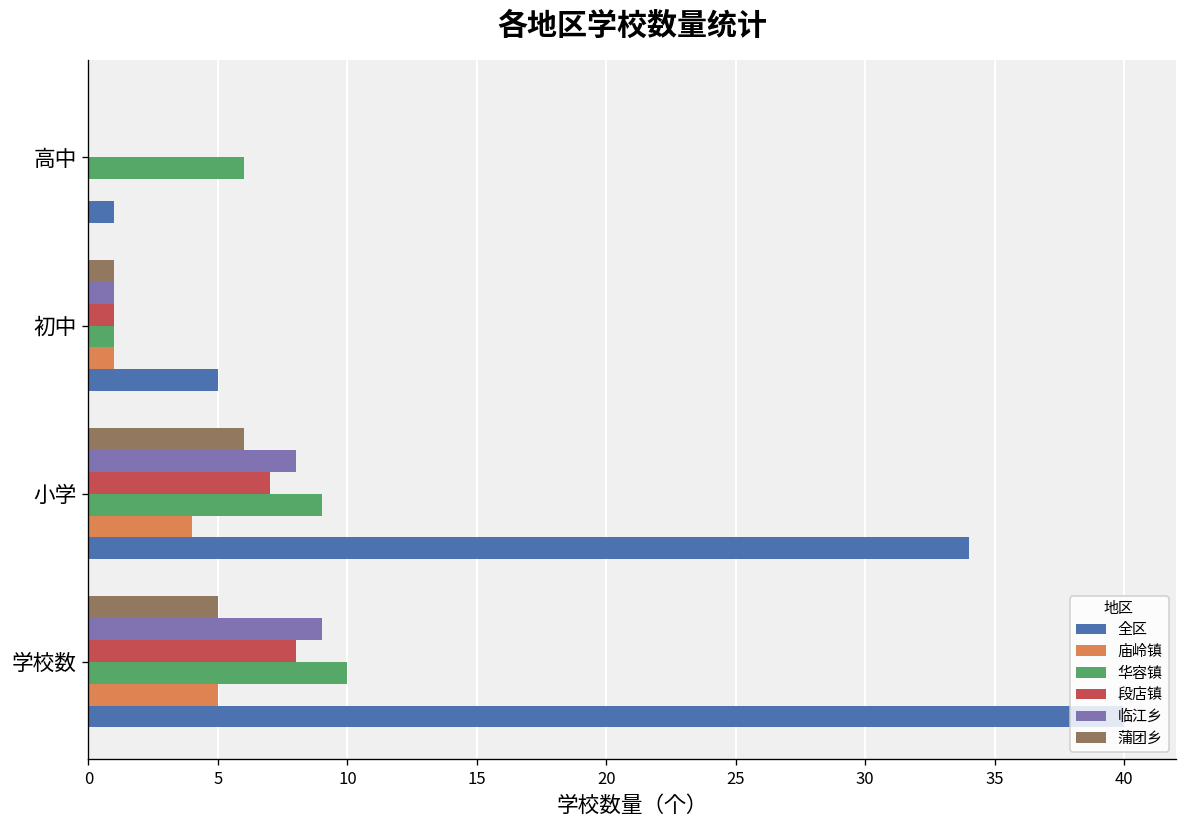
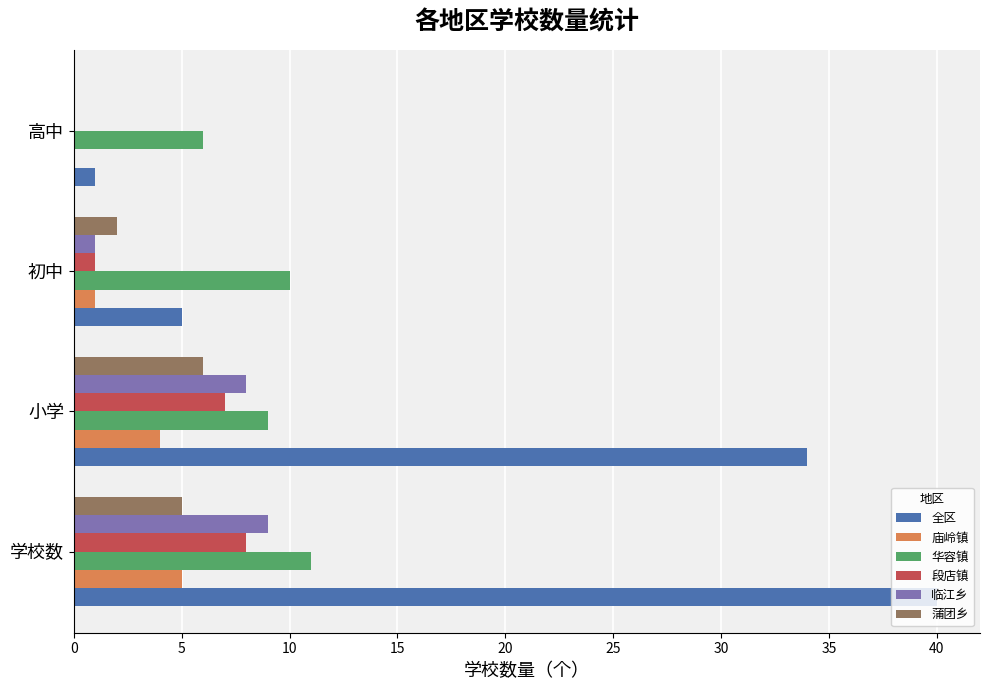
蒲团乡, 初中: 1 -> 2
华容镇, 初中: 1 -> 10
华容镇, 学校数: 10 -> 11
